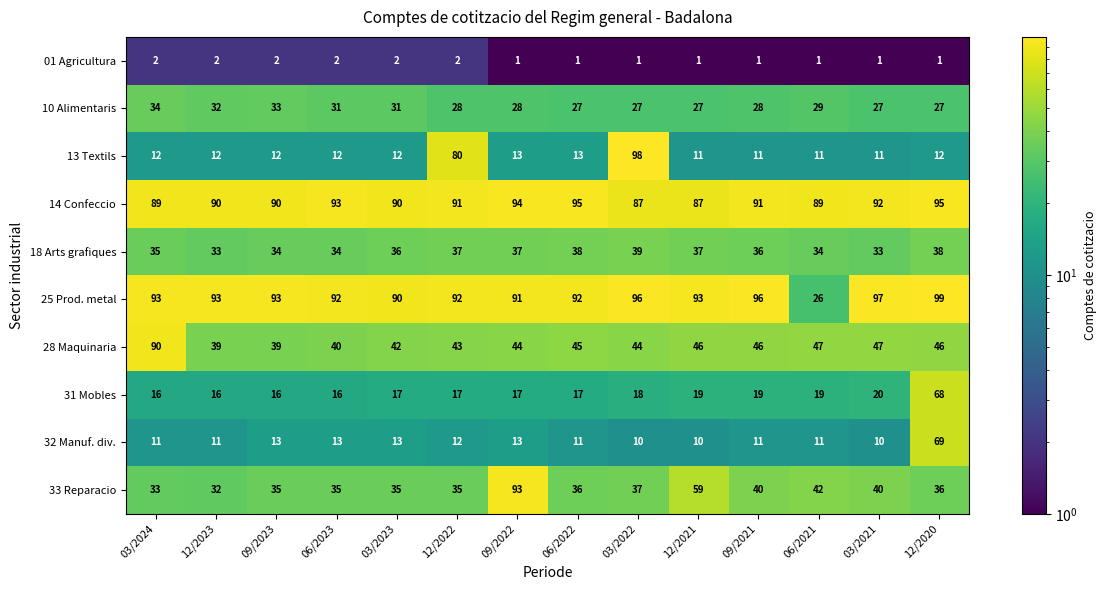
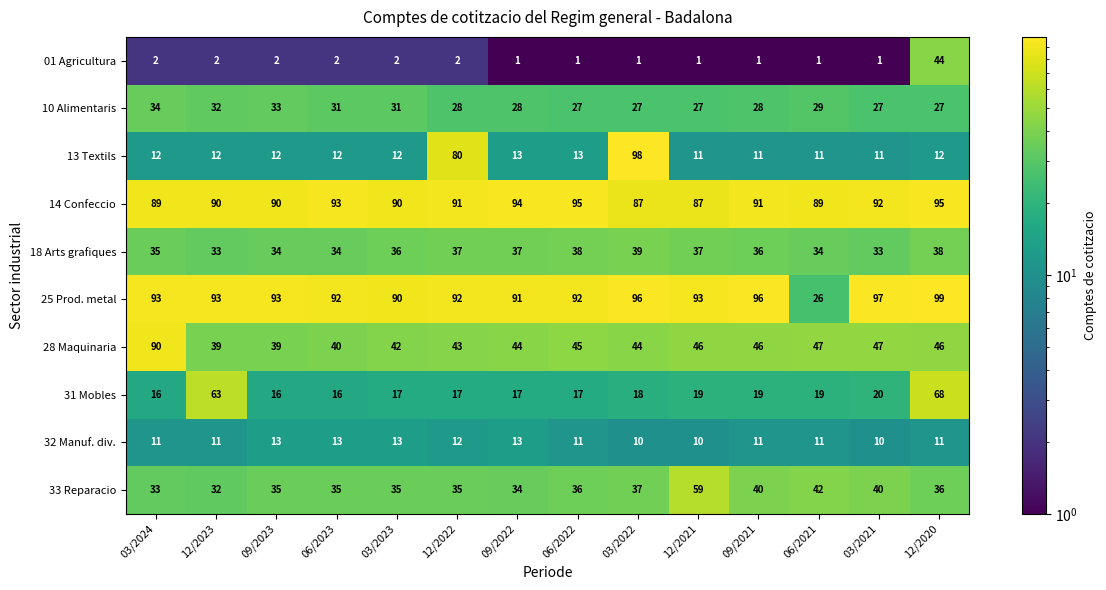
01 Agricultura, 12/2020: 1 -> 44
31 Mobles, 12/2023: 16 -> 63
32 Manuf. div., 12/2020: 69 -> 11
33 Reparacio, 09/2022: 93 -> 34
